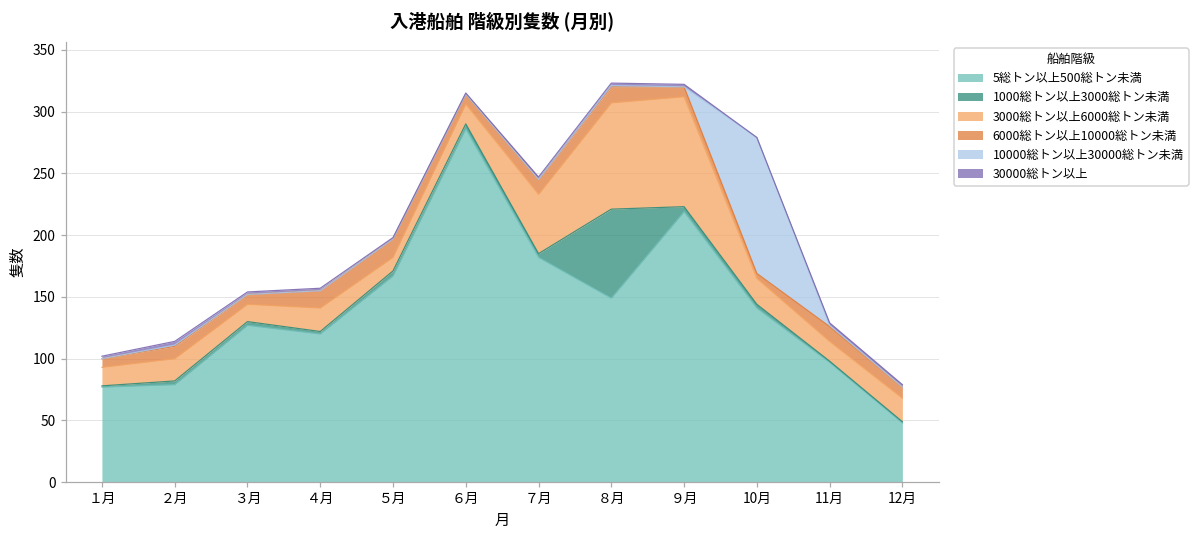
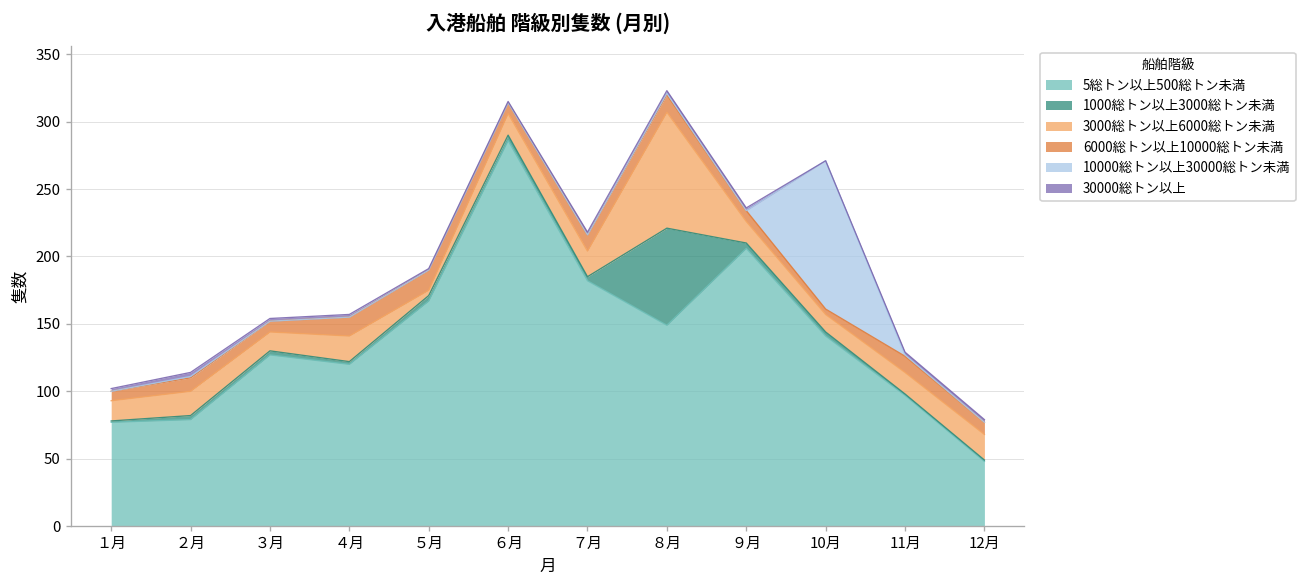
3000総トン以上6000総トン未満, ５月: 11 -> 4
3000総トン以上6000総トン未満, ７月: 48 -> 19
5総トン以上500総トン未満, ９月: 219 -> 206
3000総トン以上6000総トン未満, ９月: 89 -> 16
3000総トン以上6000総トン未満, 10月: 21 -> 13
